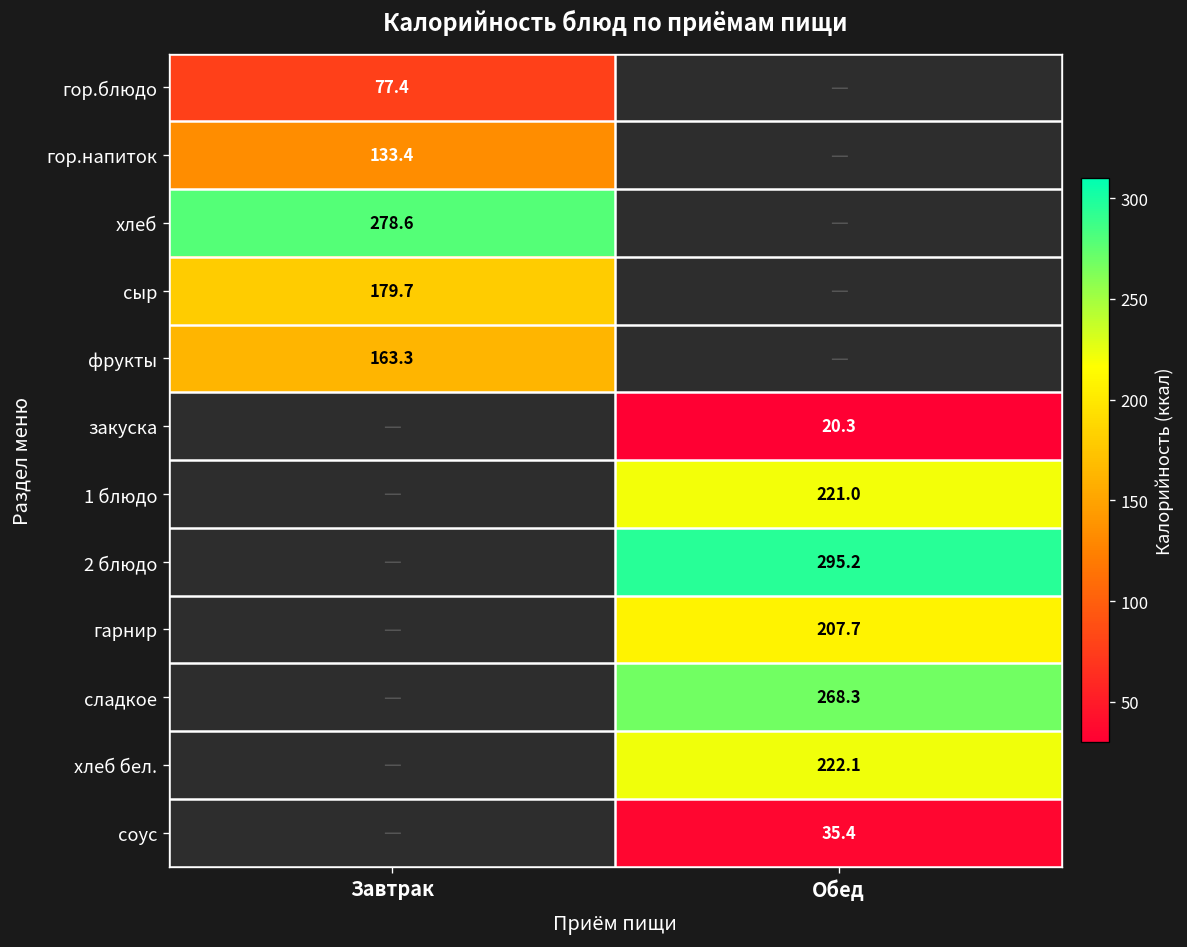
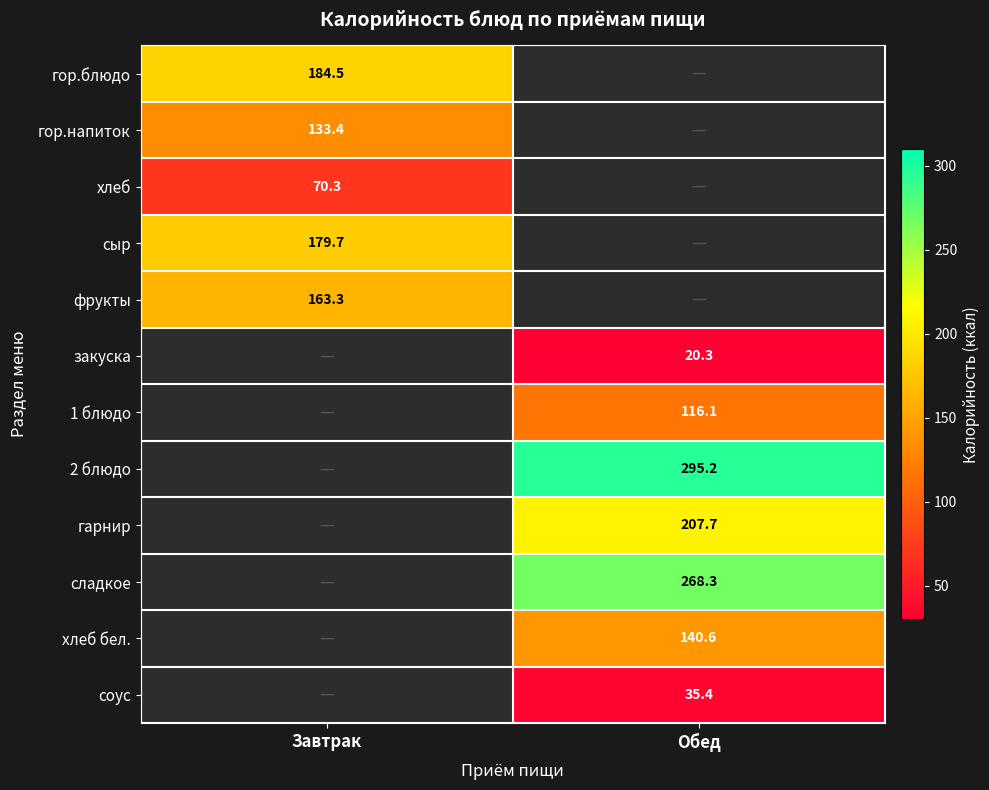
гор.блюдо, Завтрак: 77.4 -> 184.5
хлеб, Завтрак: 278.6 -> 70.3
1 блюдо, Обед: 221.0 -> 116.1
хлеб бел., Обед: 222.1 -> 140.6
